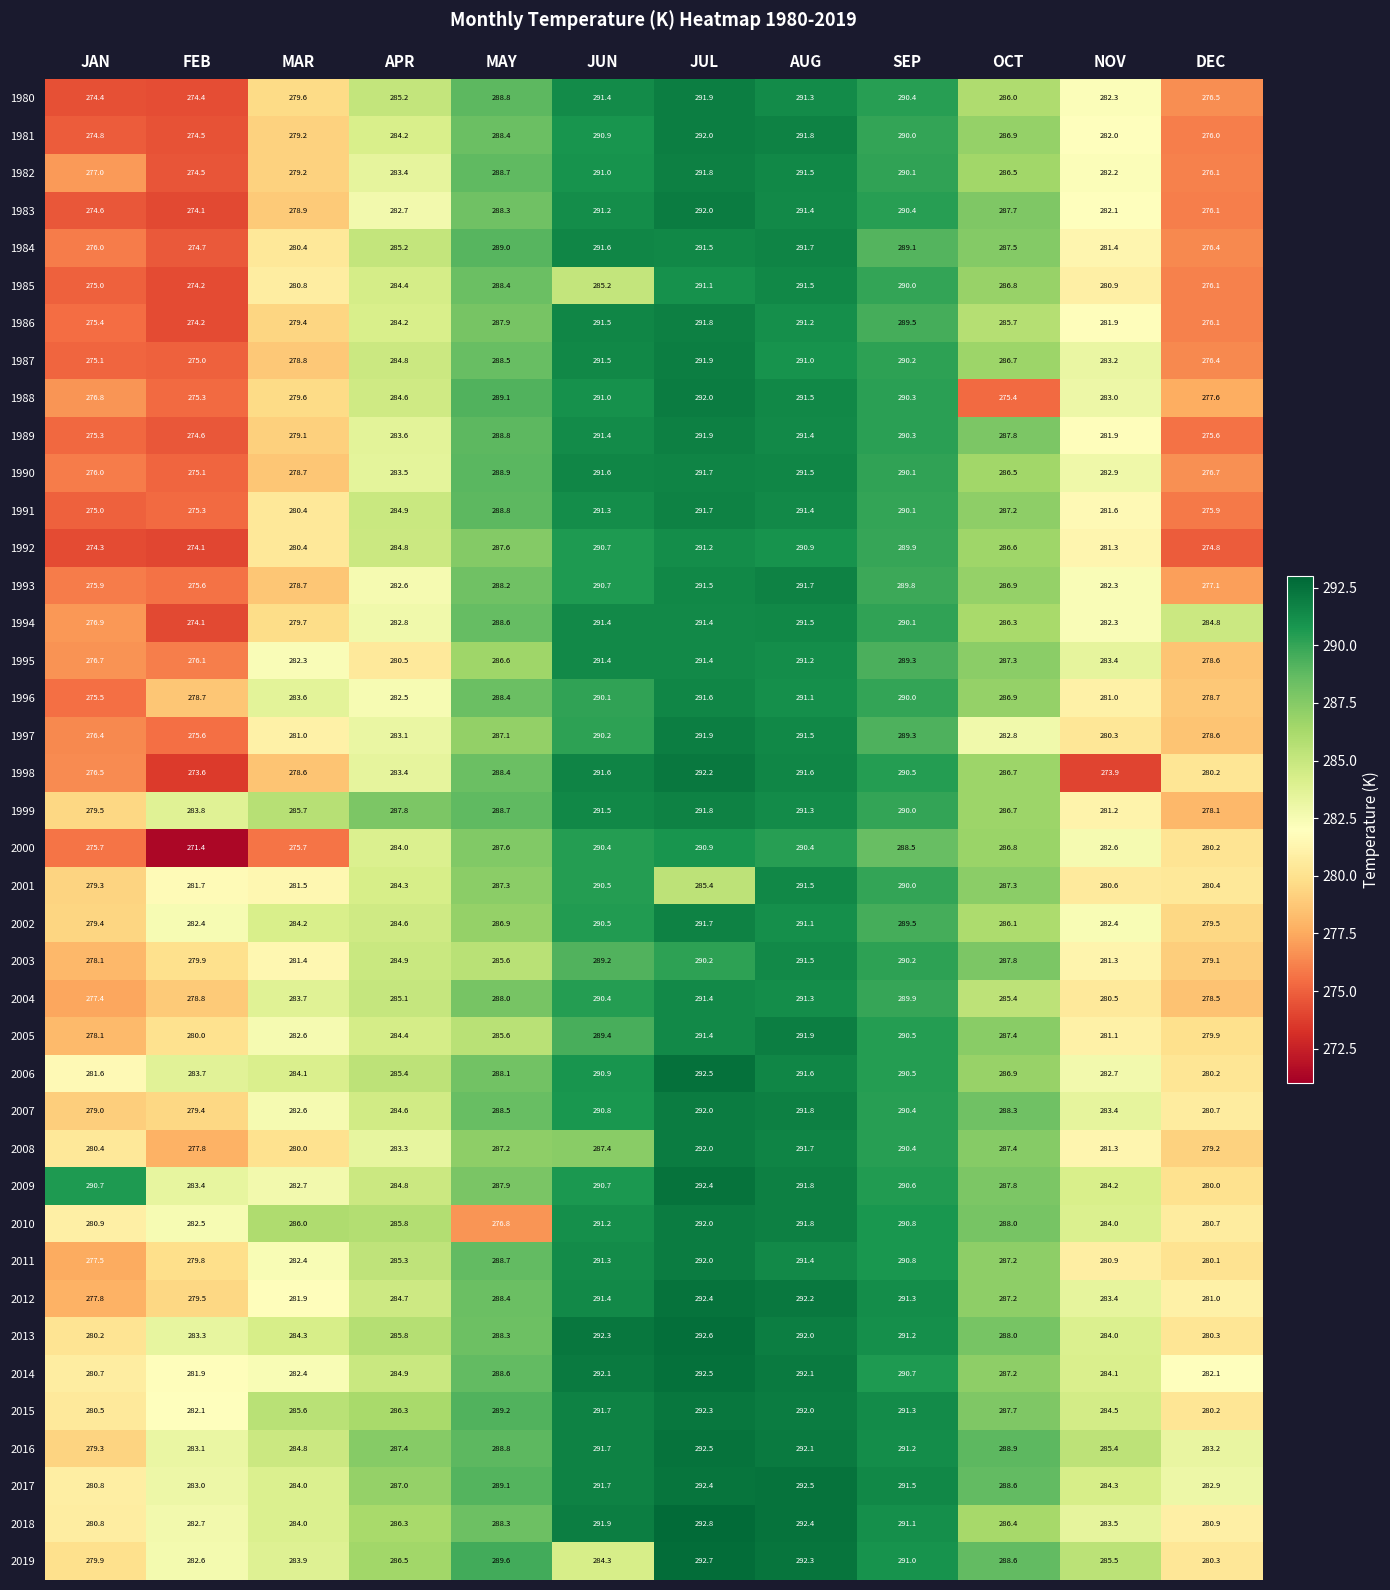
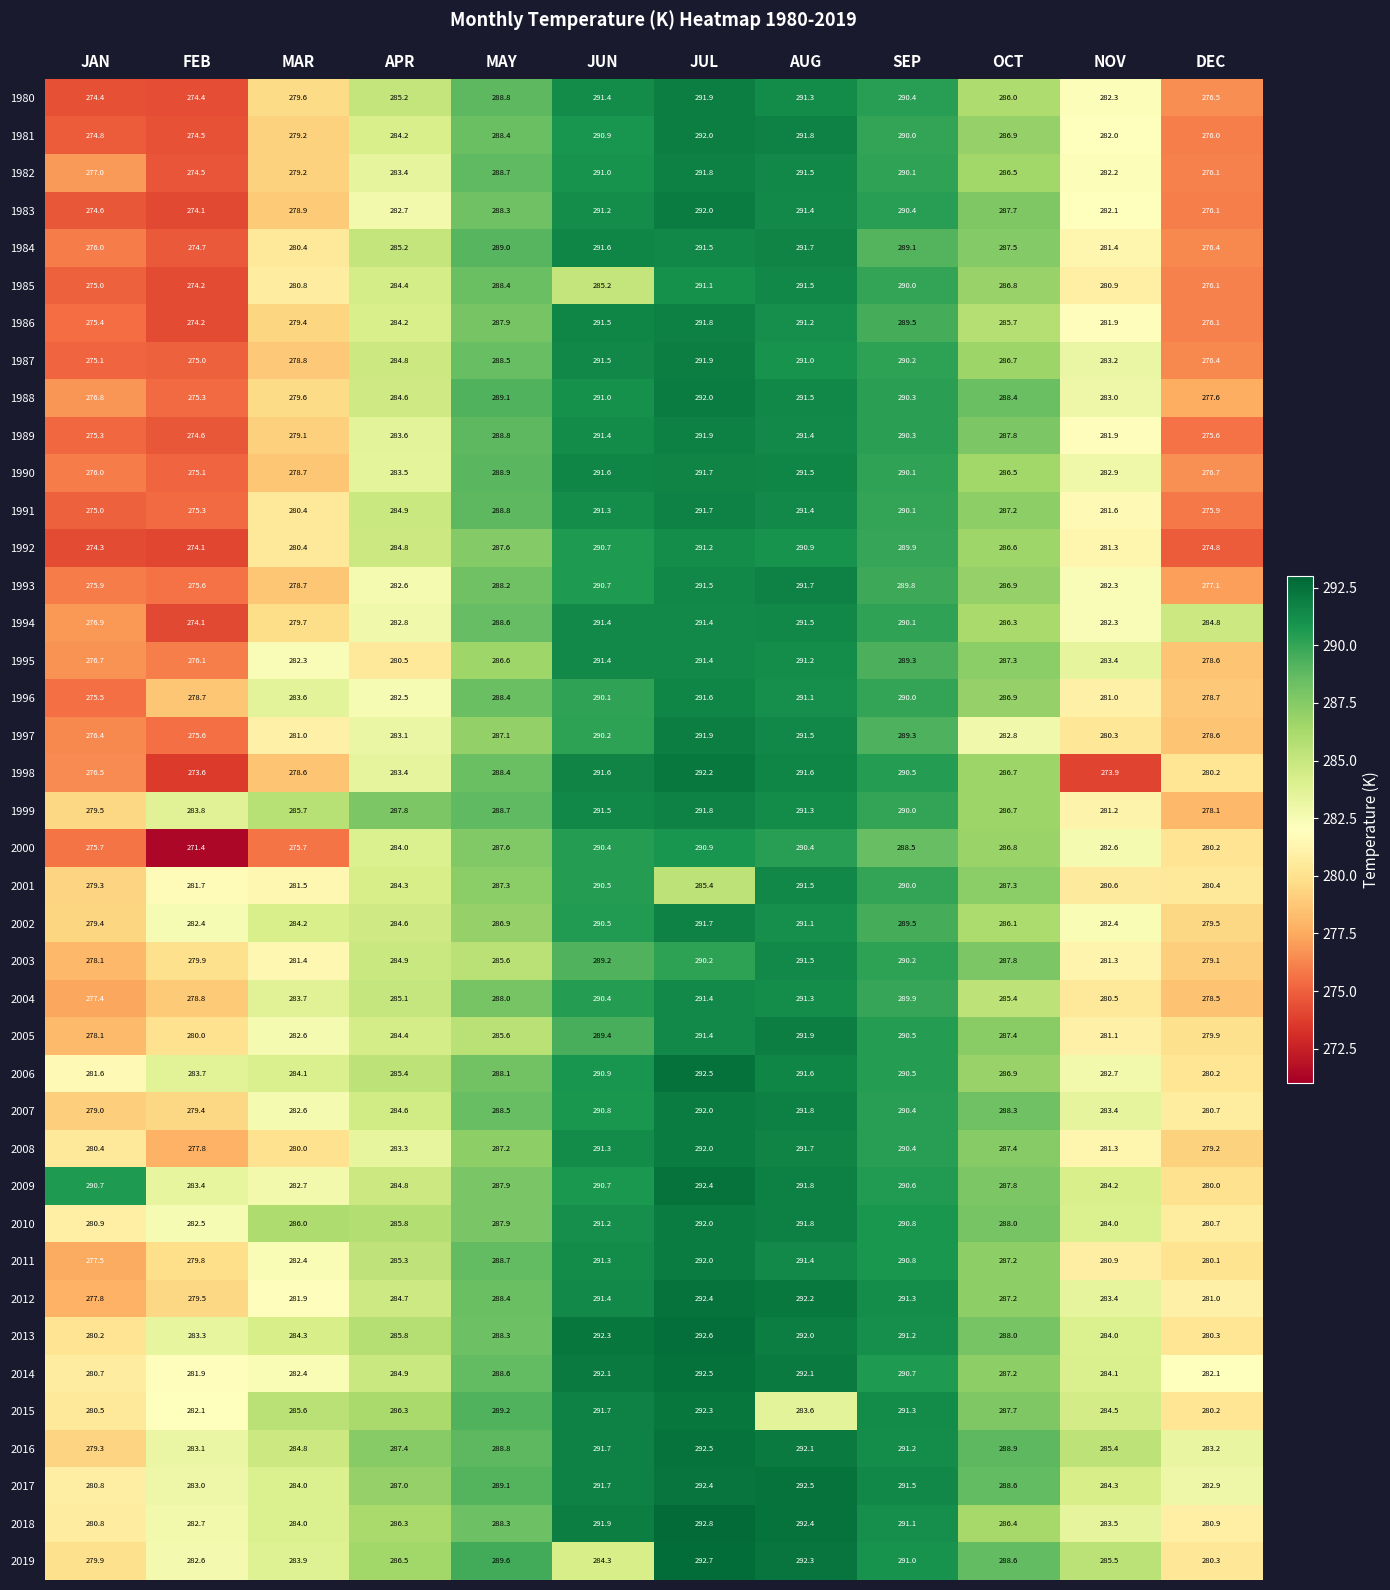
1988, OCT: 275.4 -> 288.4
2008, JUN: 287.4 -> 291.3
2010, MAY: 276.8 -> 287.9
2015, AUG: 292.0 -> 283.6
